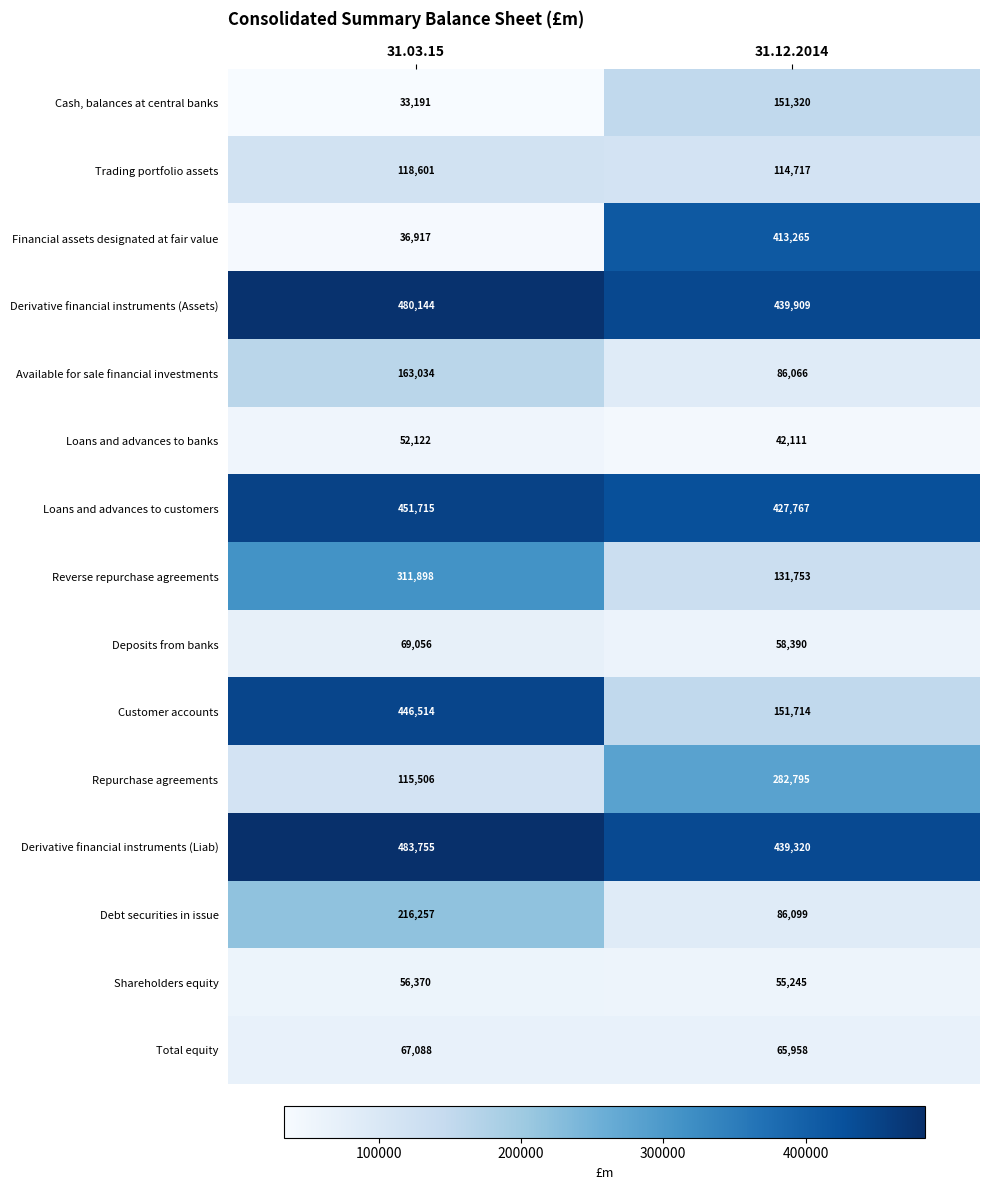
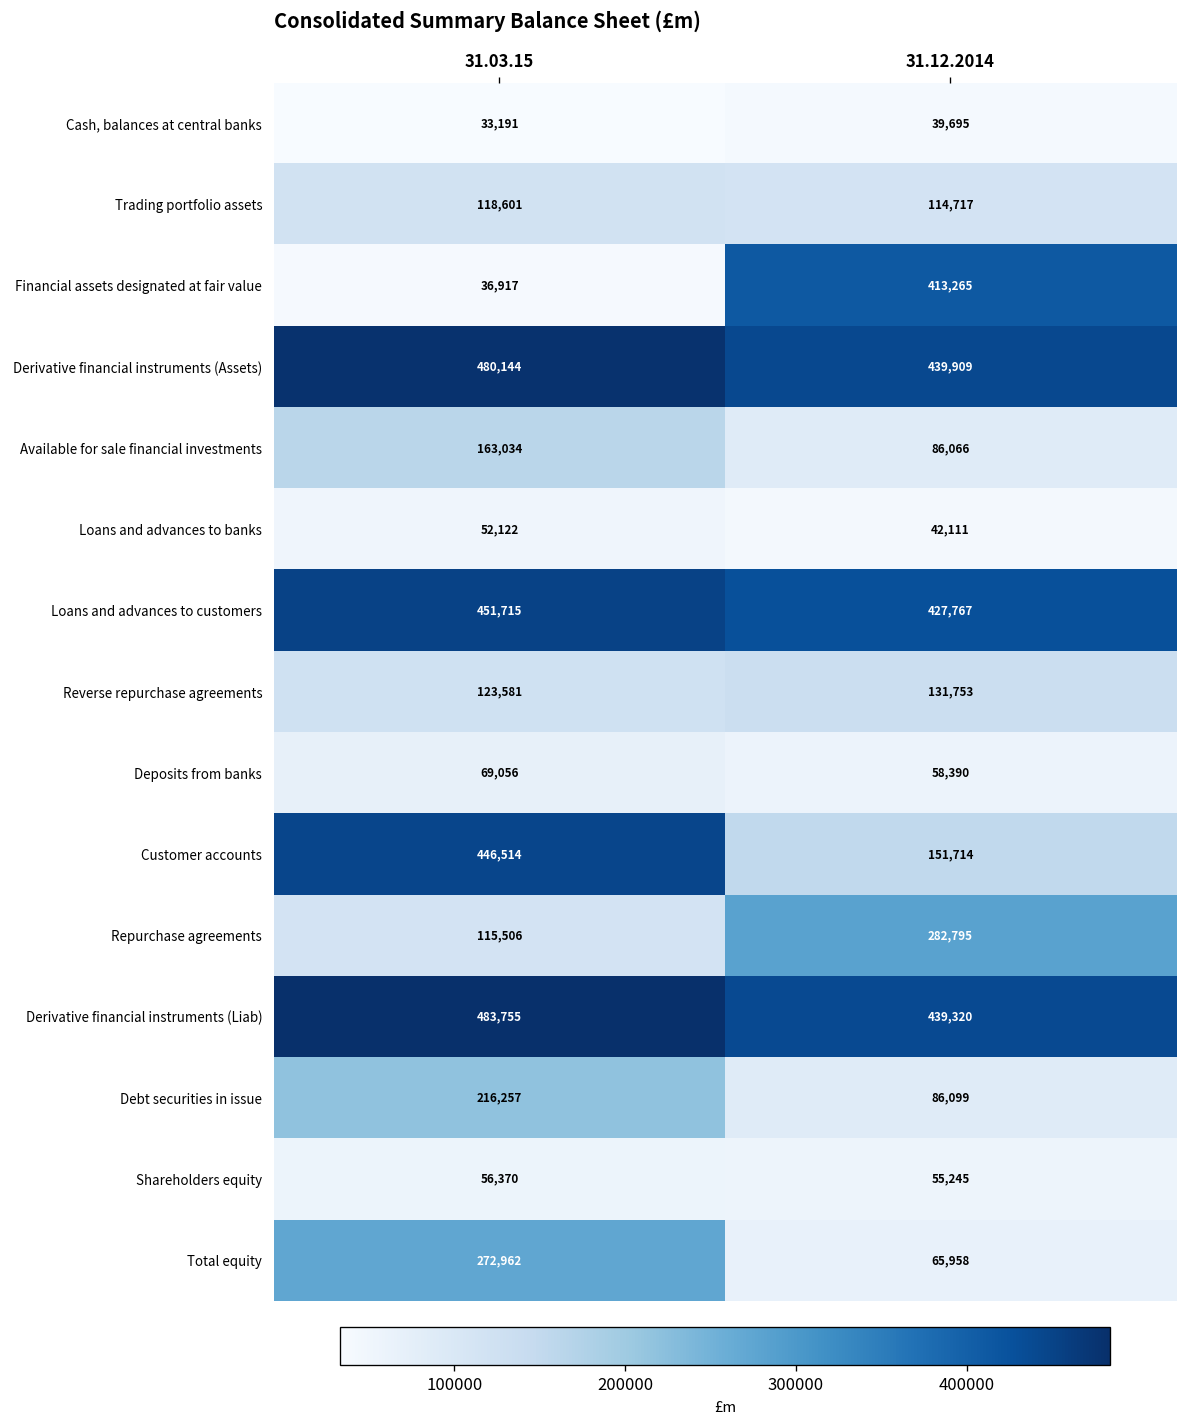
Cash, balances at central banks, 31.12.2014: 151,320 -> 39,695
Reverse repurchase agreements, 31.03.15: 311,898 -> 123,581
Total equity, 31.03.15: 67,088 -> 272,962
